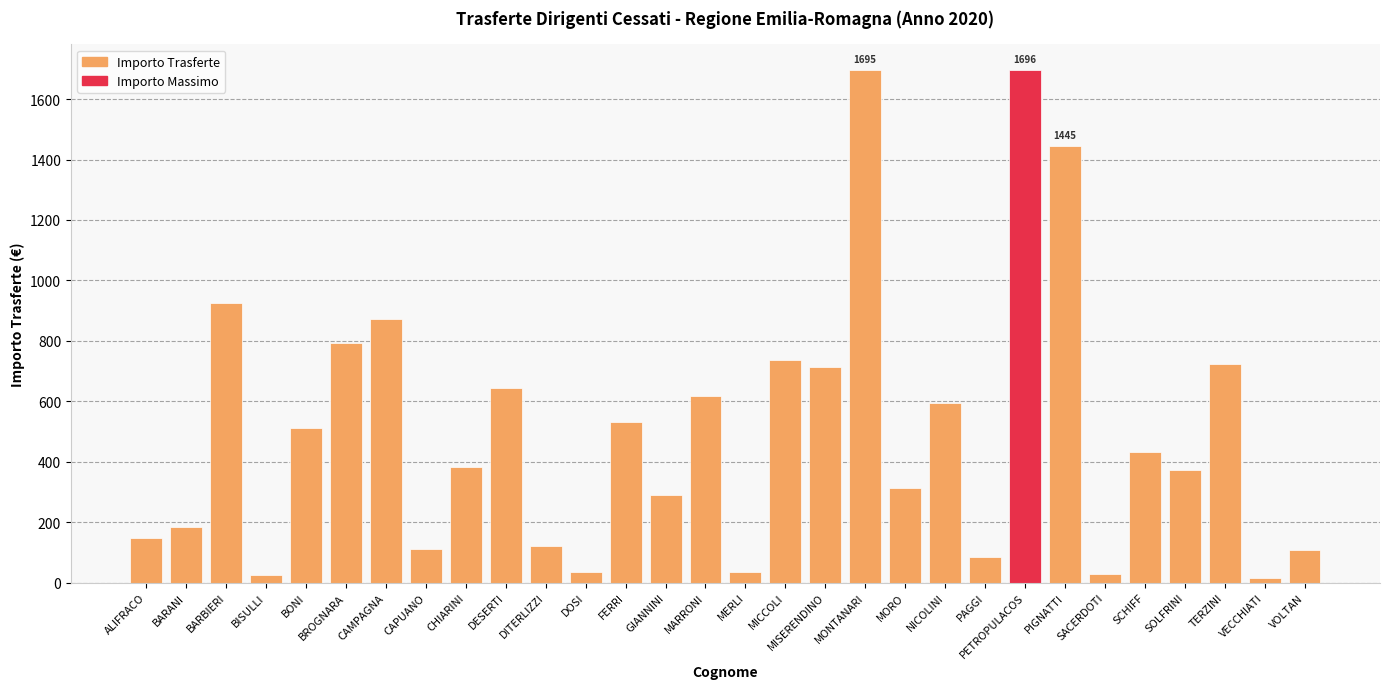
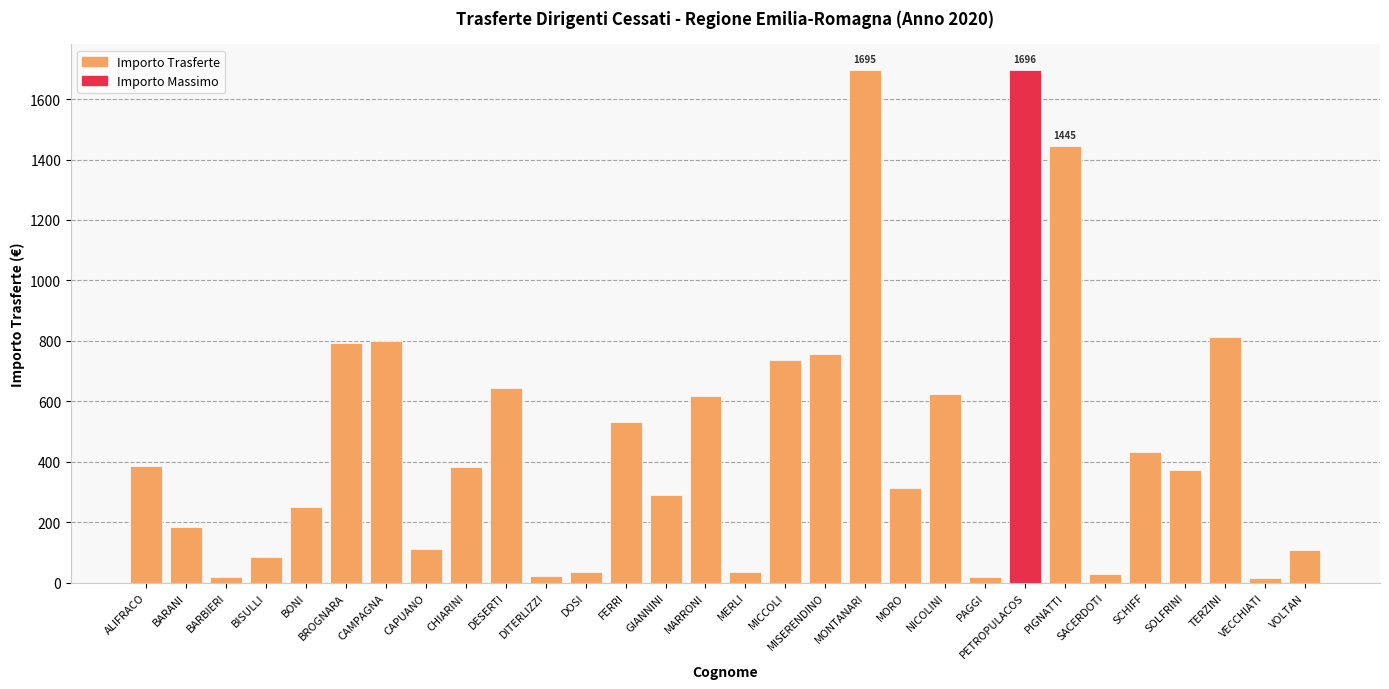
ALIFRACO: 150 -> 390
BARBIERI: 930 -> 20
BISULLI: 30 -> 80
BONI: 510 -> 250
CAMPAGNA: 870 -> 800
DITERLIZZI: 120 -> 20
MISERENDINO: 710 -> 750
NICOLINI: 590 -> 620
PAGGI: 80 -> 20
TERZINI: 720 -> 810
